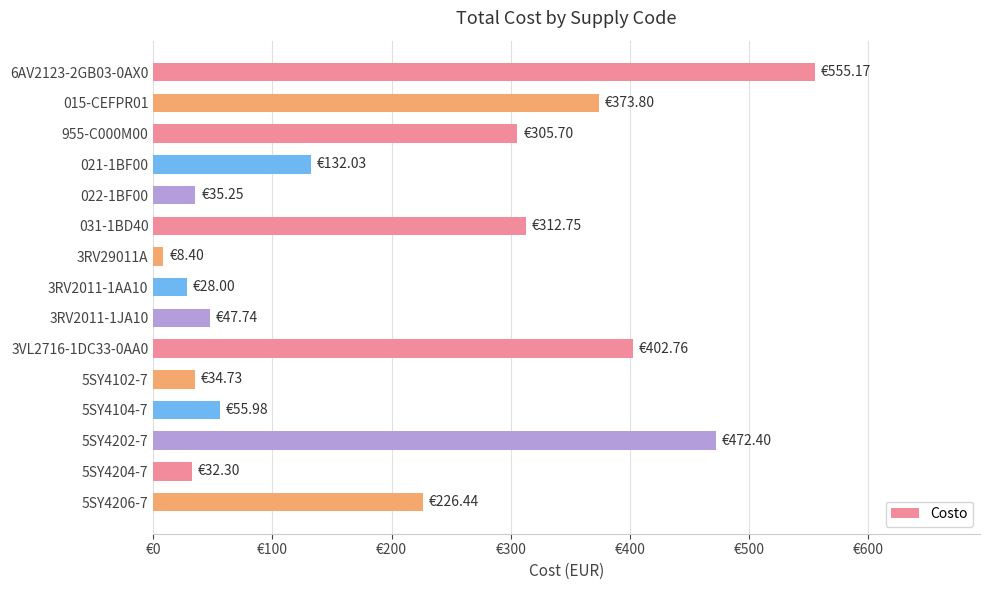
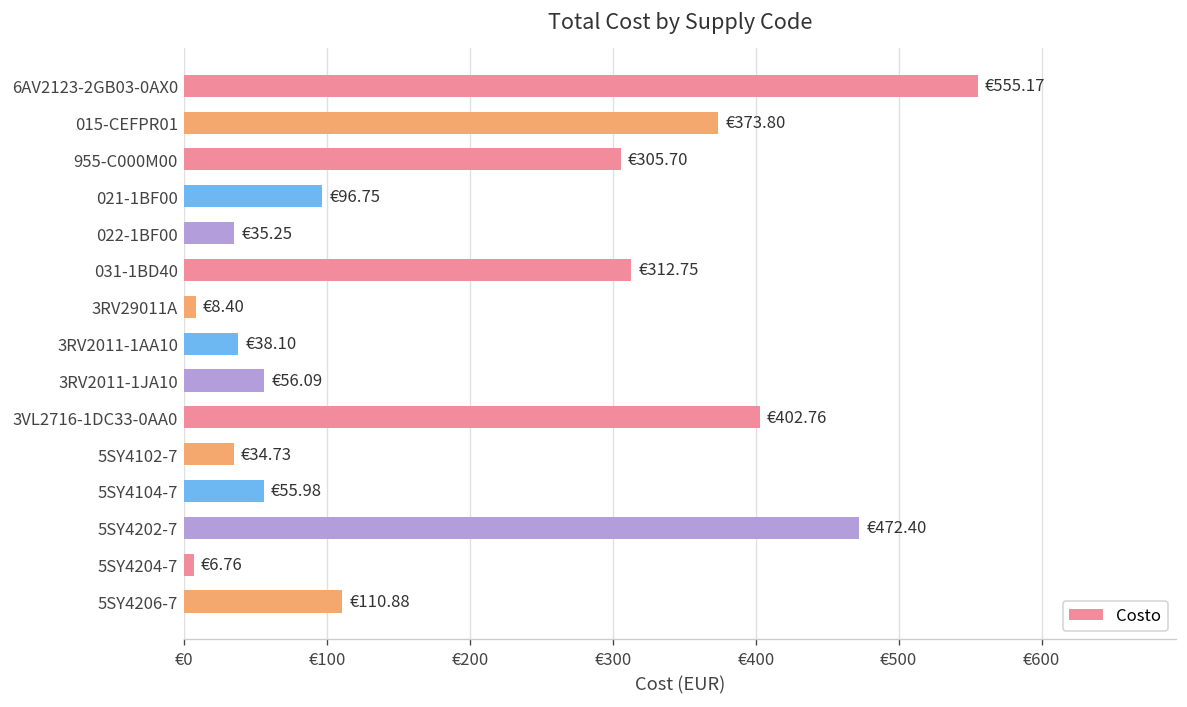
021-1BF00: €132.03 -> €96.75
3RV2011-1AA10: €28.00 -> €38.10
3RV2011-1JA10: €47.74 -> €56.09
5SY4204-7: €32.30 -> €6.76
5SY4206-7: €226.44 -> €110.88
